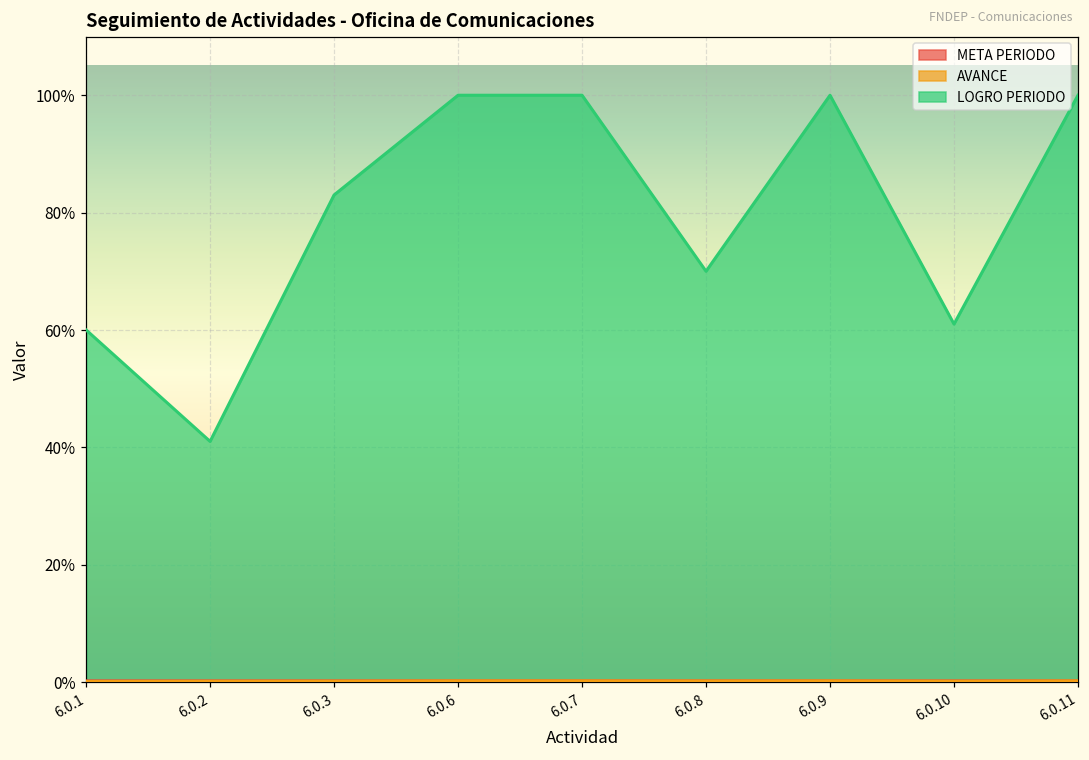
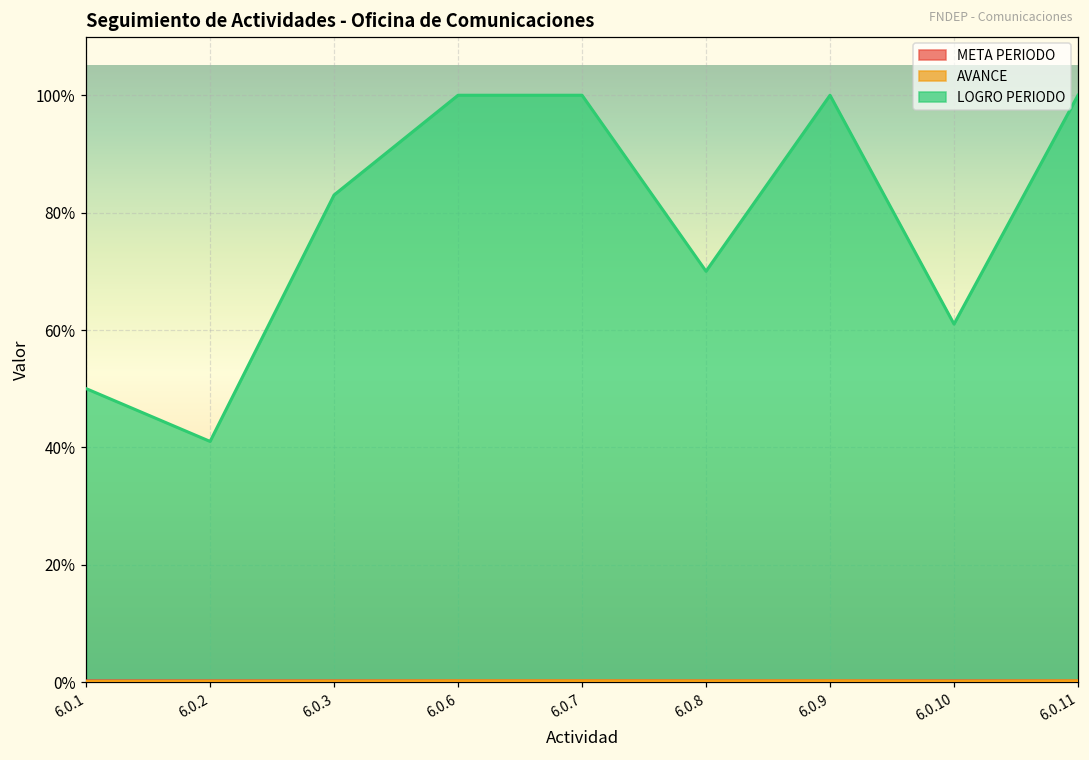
LOGRO PERIODO, 6.0.1: 60% -> 50%
